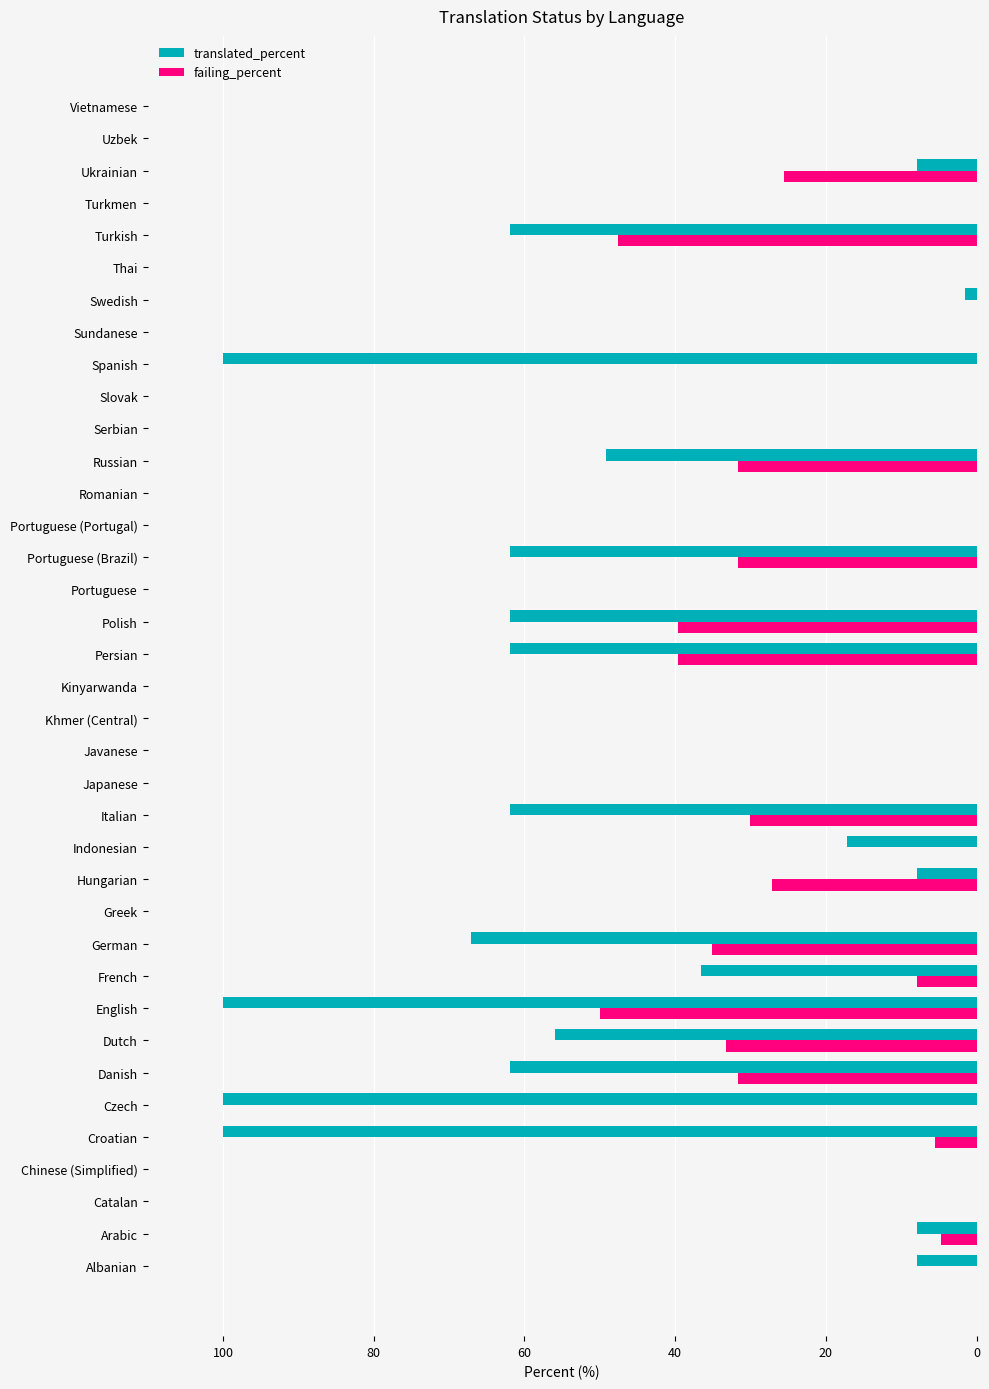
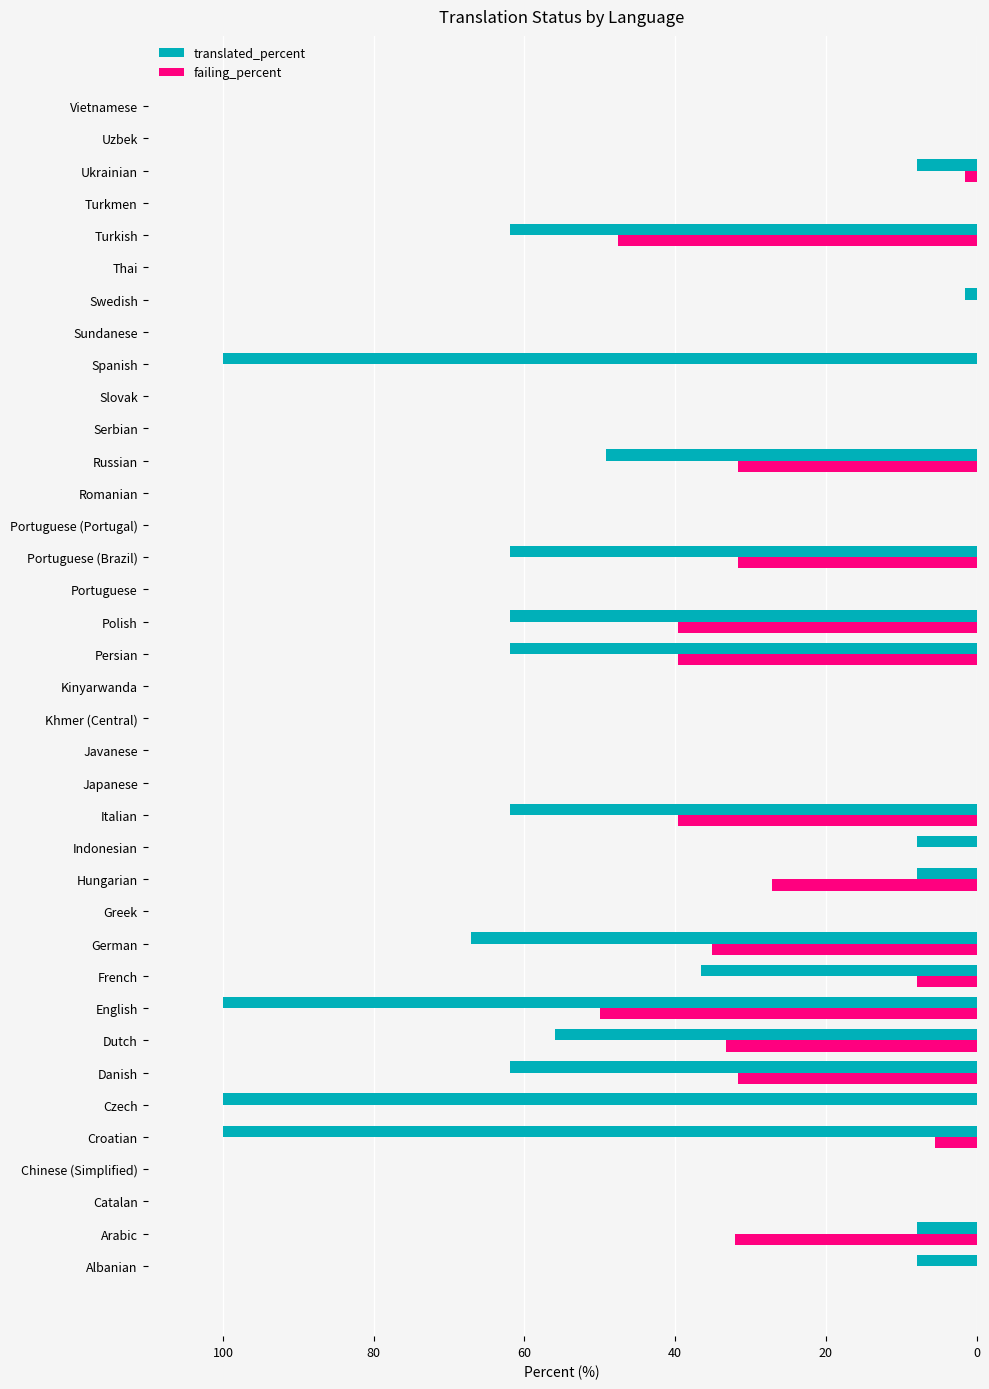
failing_percent, Ukrainian: 26 -> 2
failing_percent, Italian: 30 -> 40
translated_percent, Indonesian: 17 -> 8
failing_percent, Arabic: 5 -> 32
